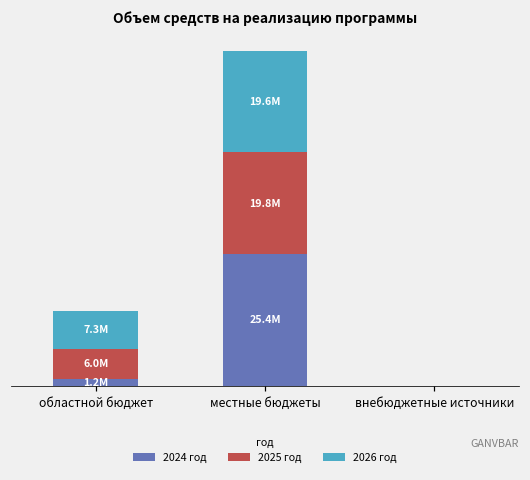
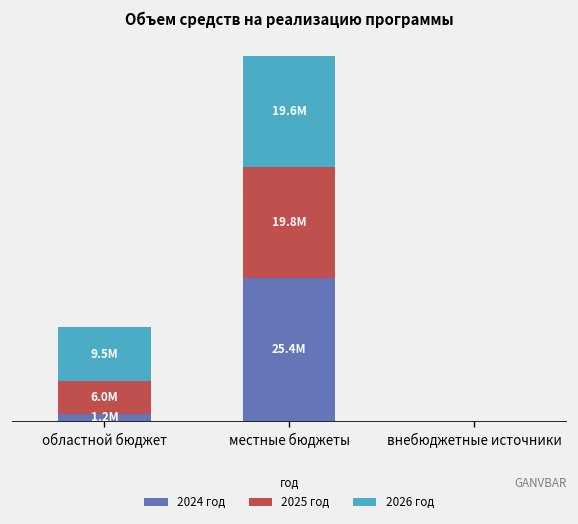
2026 год, областной бюджет: 7.3M -> 9.5M
